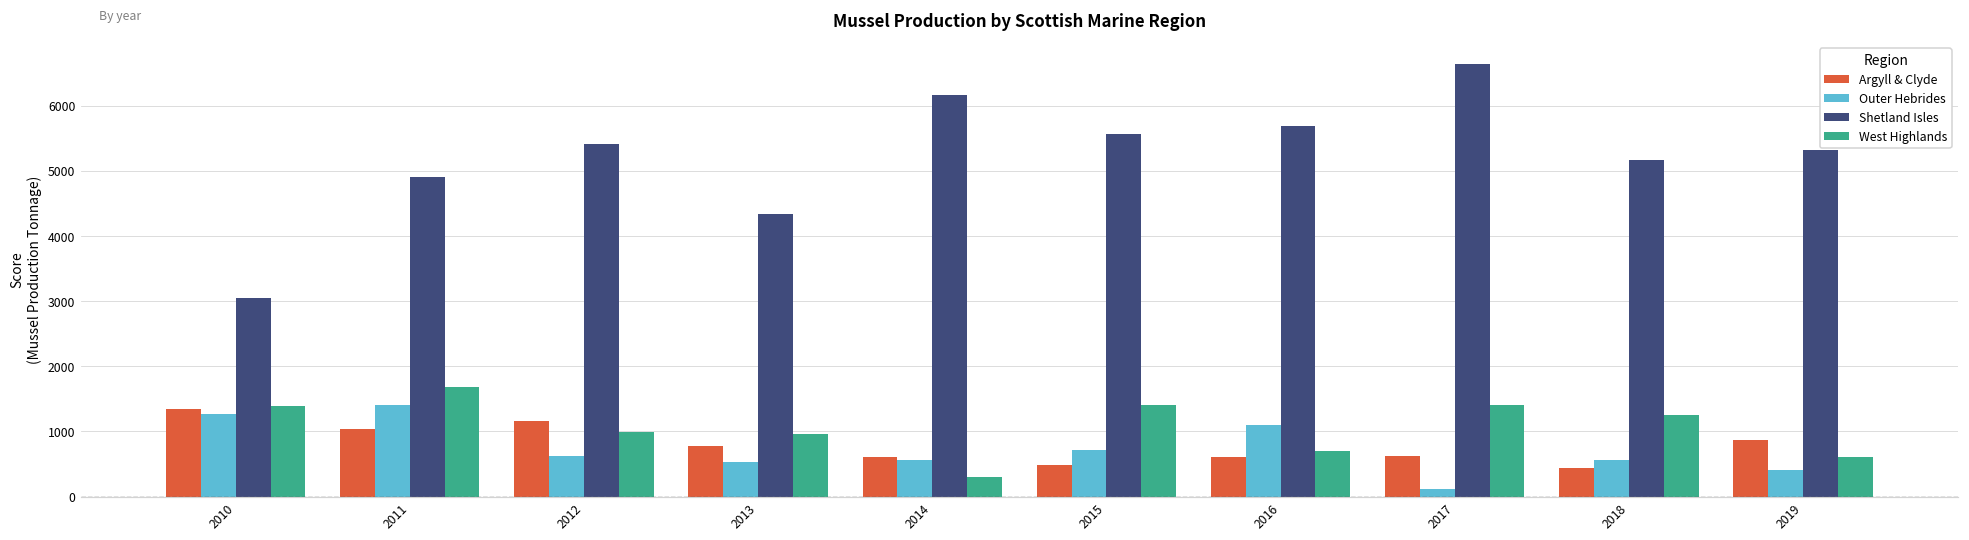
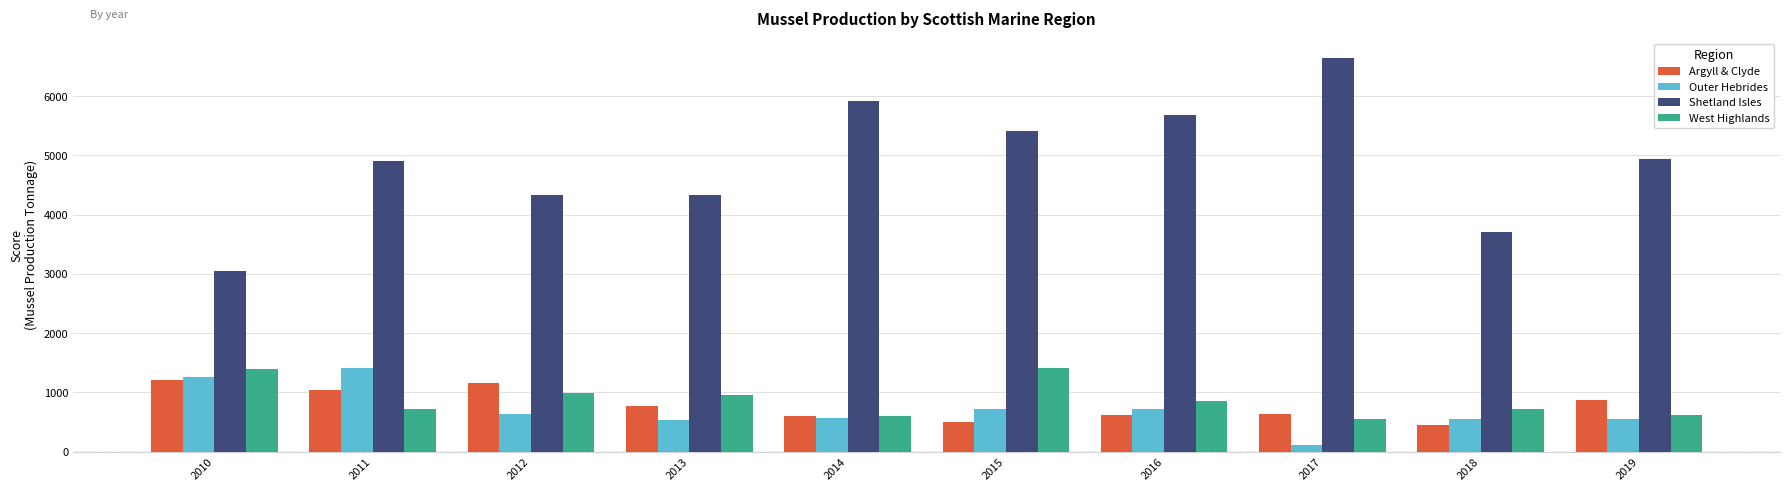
Argyll & Clyde, 2010: 1300 -> 1200
West Highlands, 2011: 1700 -> 700
Shetland Isles, 2012: 5400 -> 4300
Shetland Isles, 2014: 6200 -> 5900
West Highlands, 2014: 300 -> 600
Shetland Isles, 2015: 5600 -> 5400
Outer Hebrides, 2016: 1100 -> 700
West Highlands, 2016: 700 -> 800
West Highlands, 2017: 1400 -> 600
Shetland Isles, 2018: 5200 -> 3700
West Highlands, 2018: 1300 -> 700
Outer Hebrides, 2019: 400 -> 500
Shetland Isles, 2019: 5300 -> 4900
